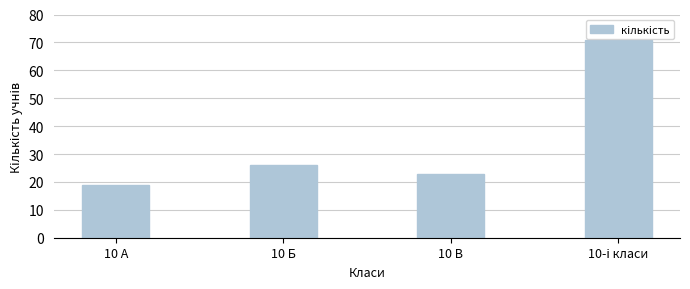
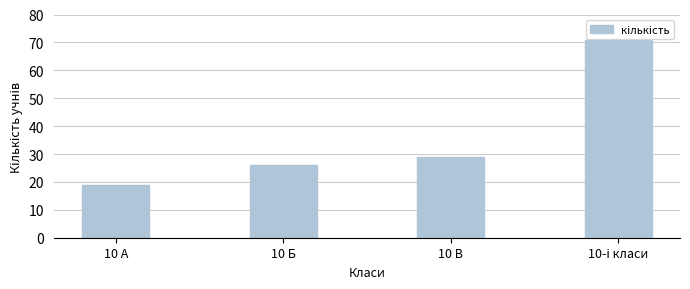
10 В: 23 -> 29
